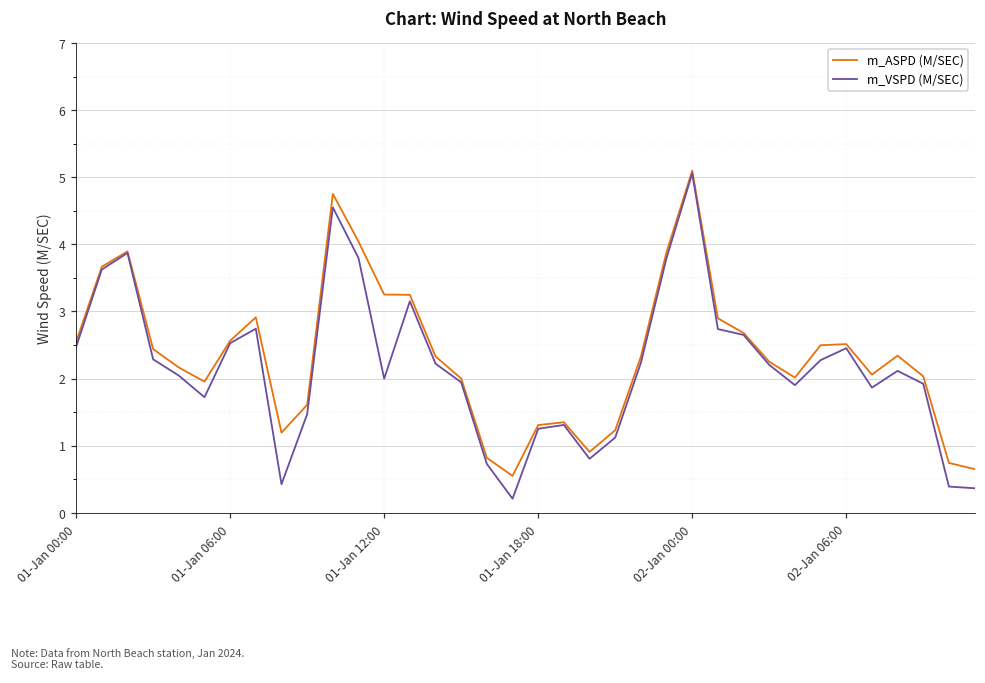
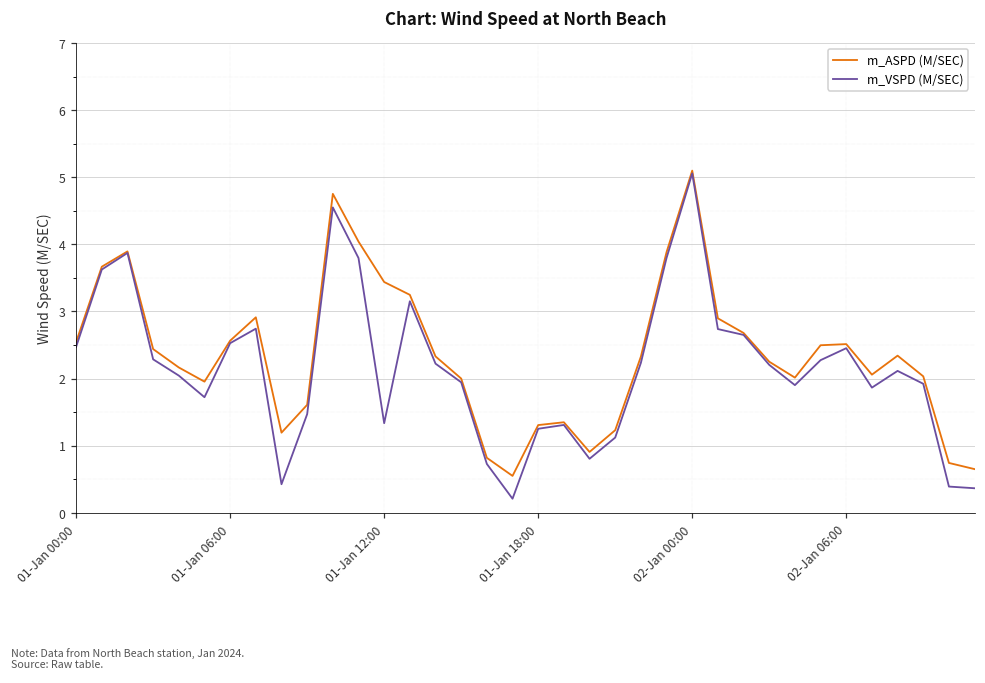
m_ASPD (M/SEC), 01-Jan 12:00: 3.3 -> 3.4
m_VSPD (M/SEC), 01-Jan 12:00: 2.0 -> 1.3
